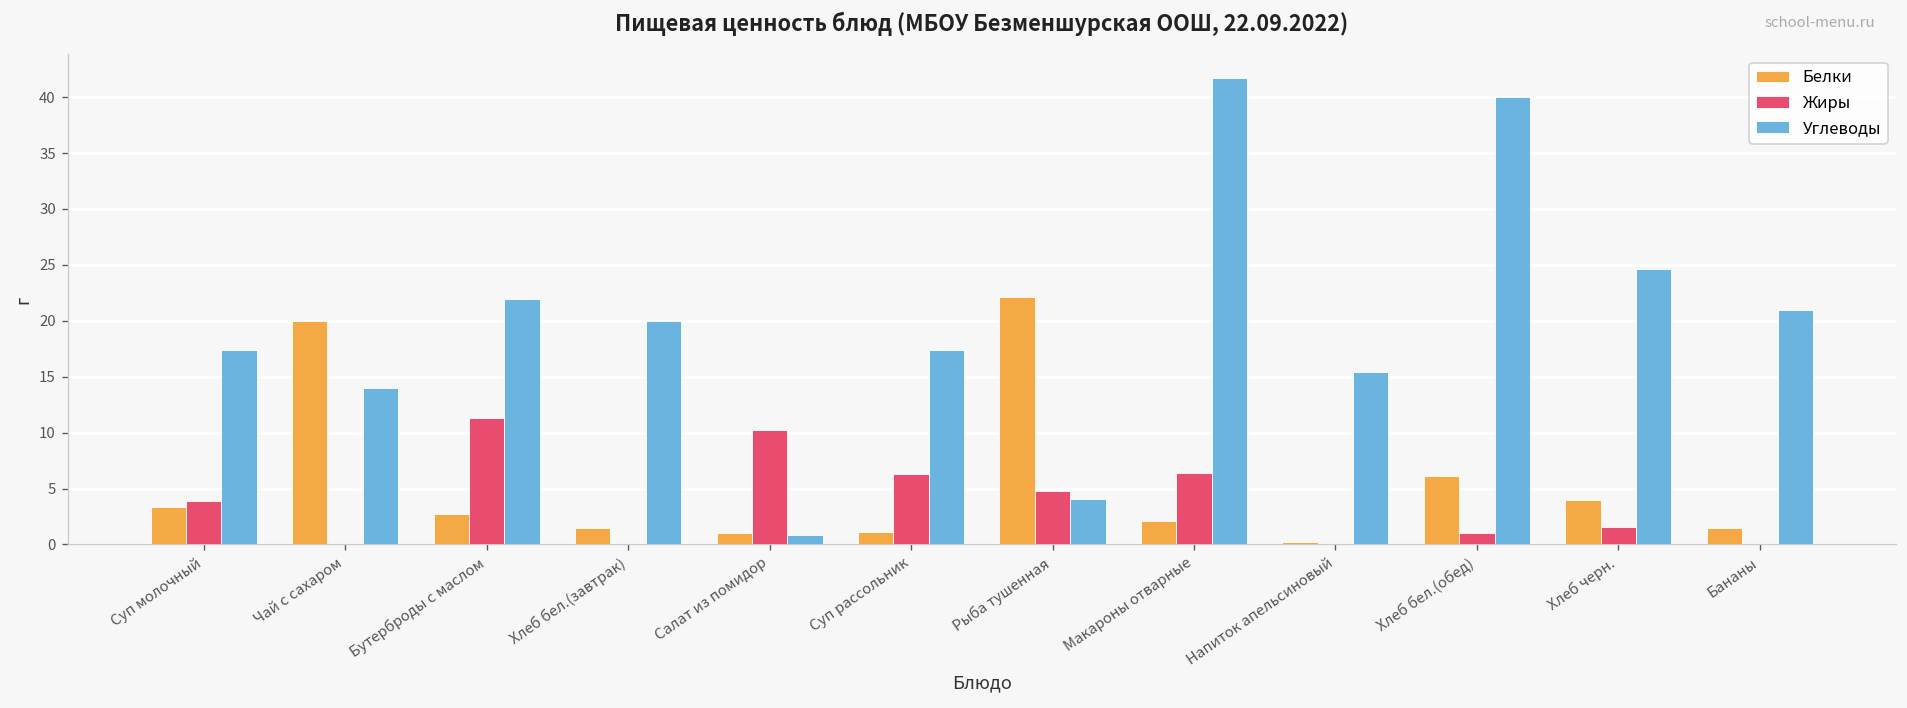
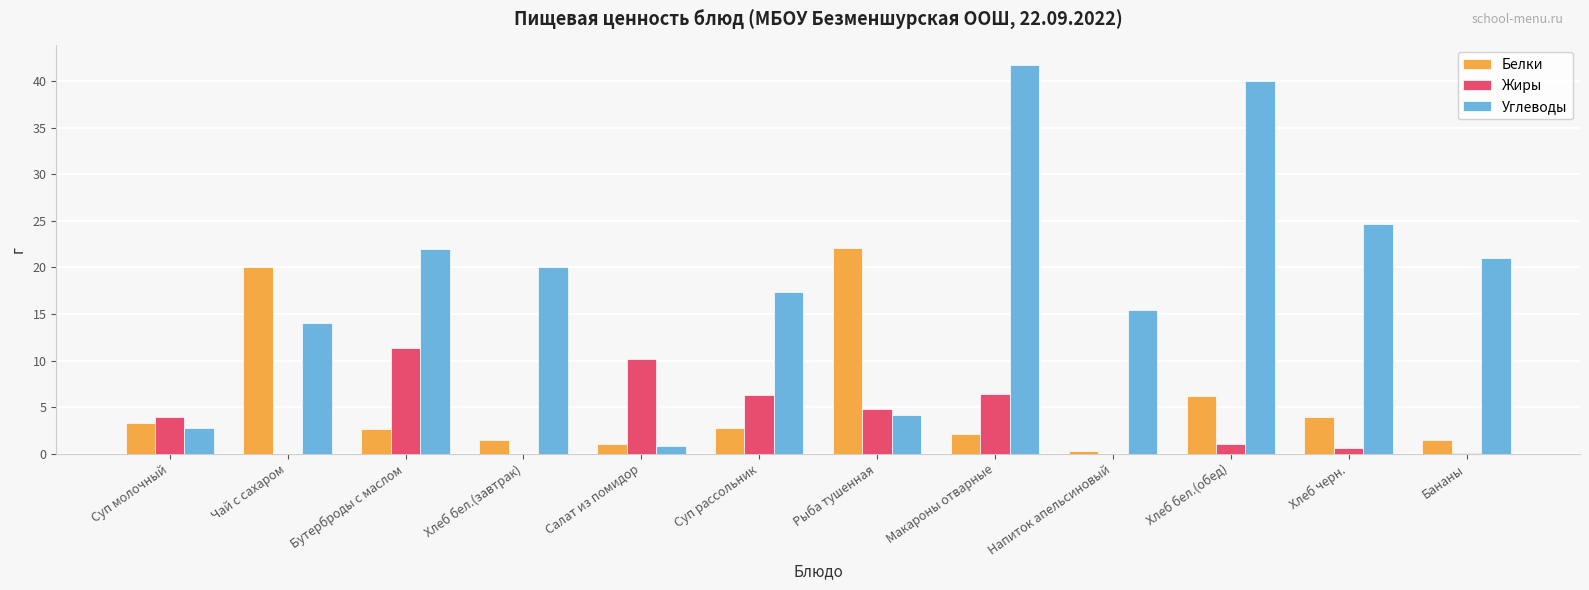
Углеводы, Суп молочный: 17 -> 3
Белки, Суп рассольник: 1 -> 3
Жиры, Хлеб черн.: 2 -> 1
